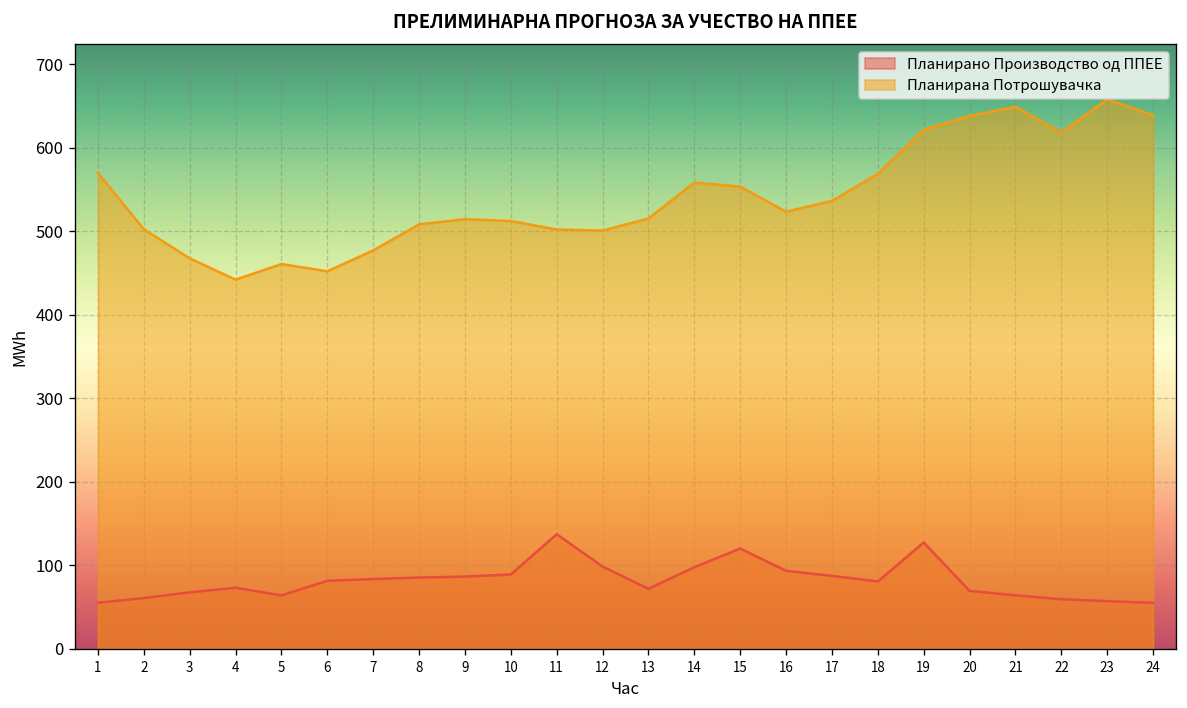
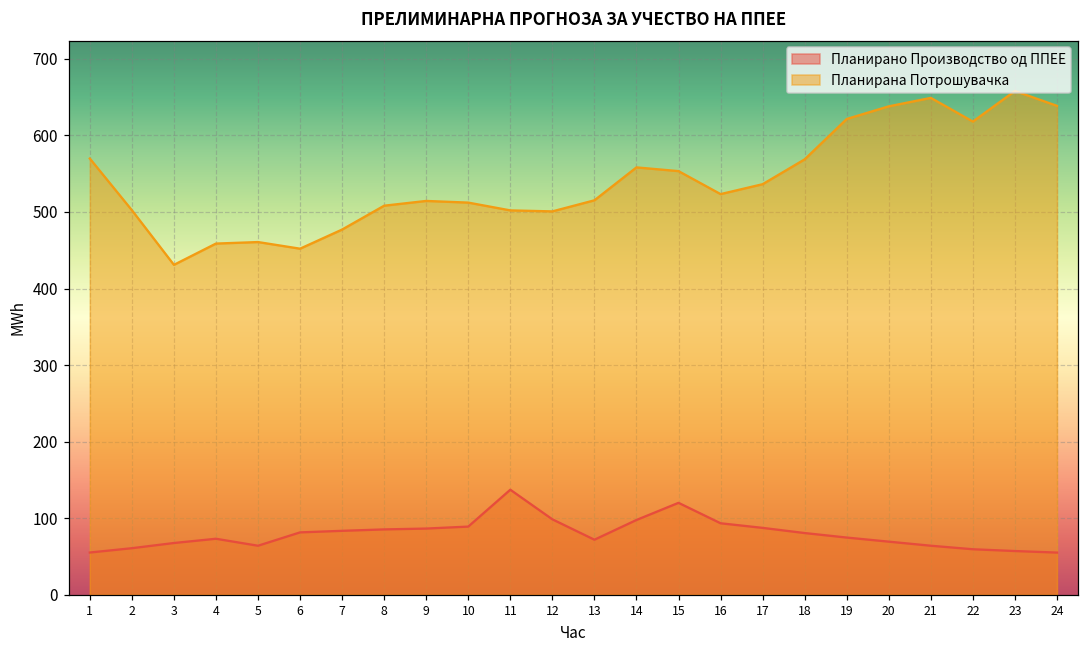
Планирана Потрошувачка, 3: 470 -> 430
Планирана Потрошувачка, 4: 440 -> 460
Планирано Производство од ППЕЕ, 19: 130 -> 70
